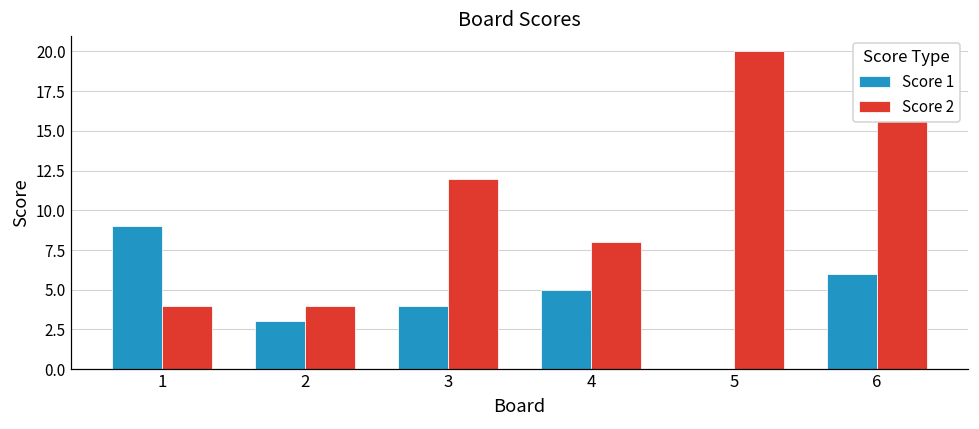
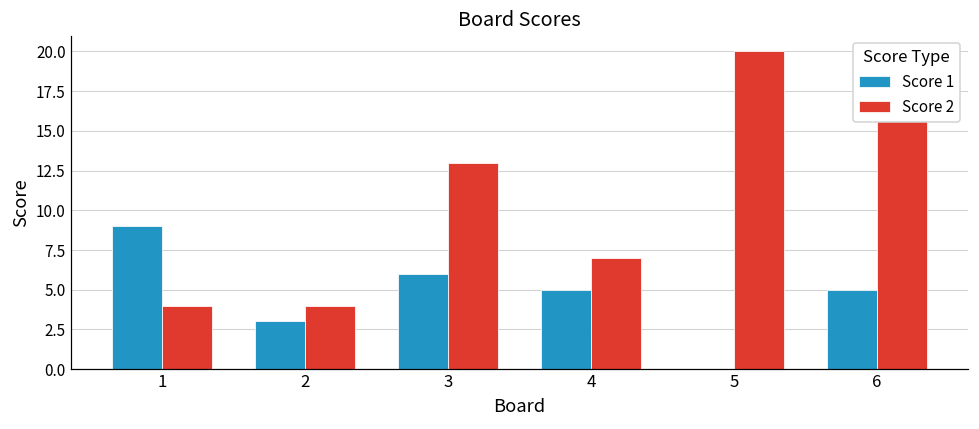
Score 1, 3: 4 -> 6
Score 2, 3: 12 -> 13
Score 2, 4: 8 -> 7
Score 1, 6: 6 -> 5
